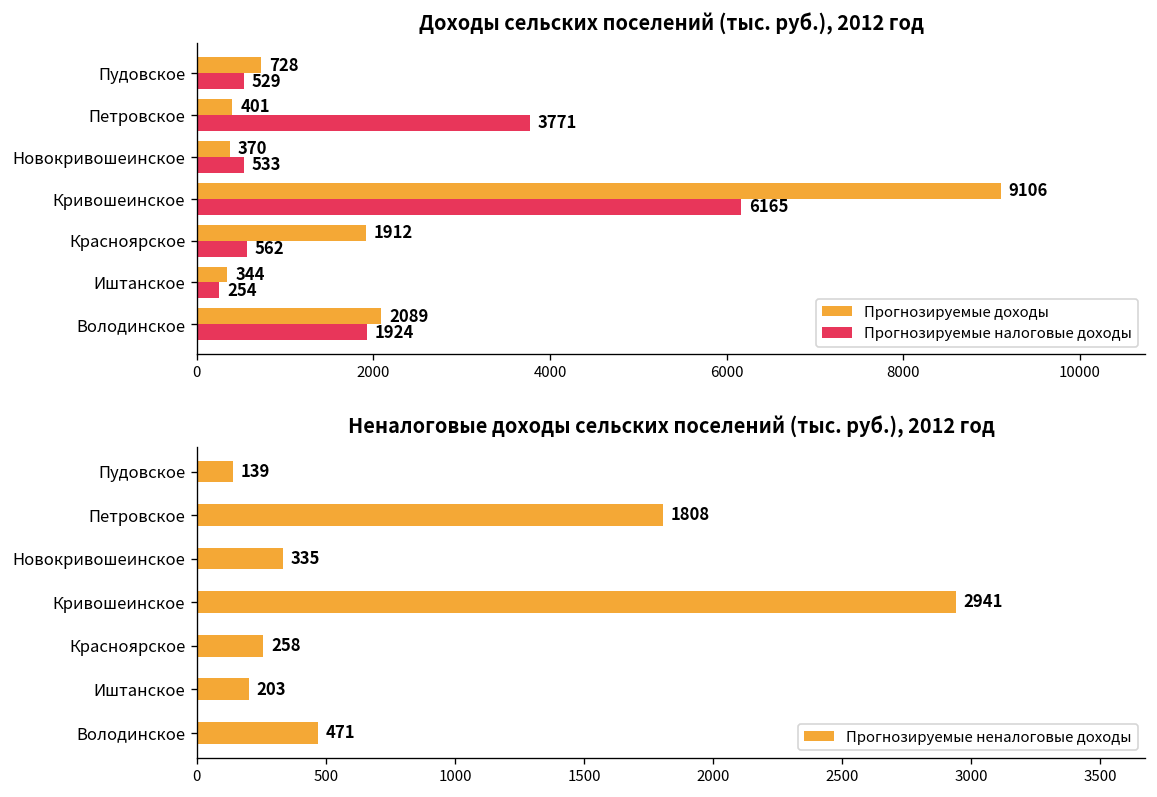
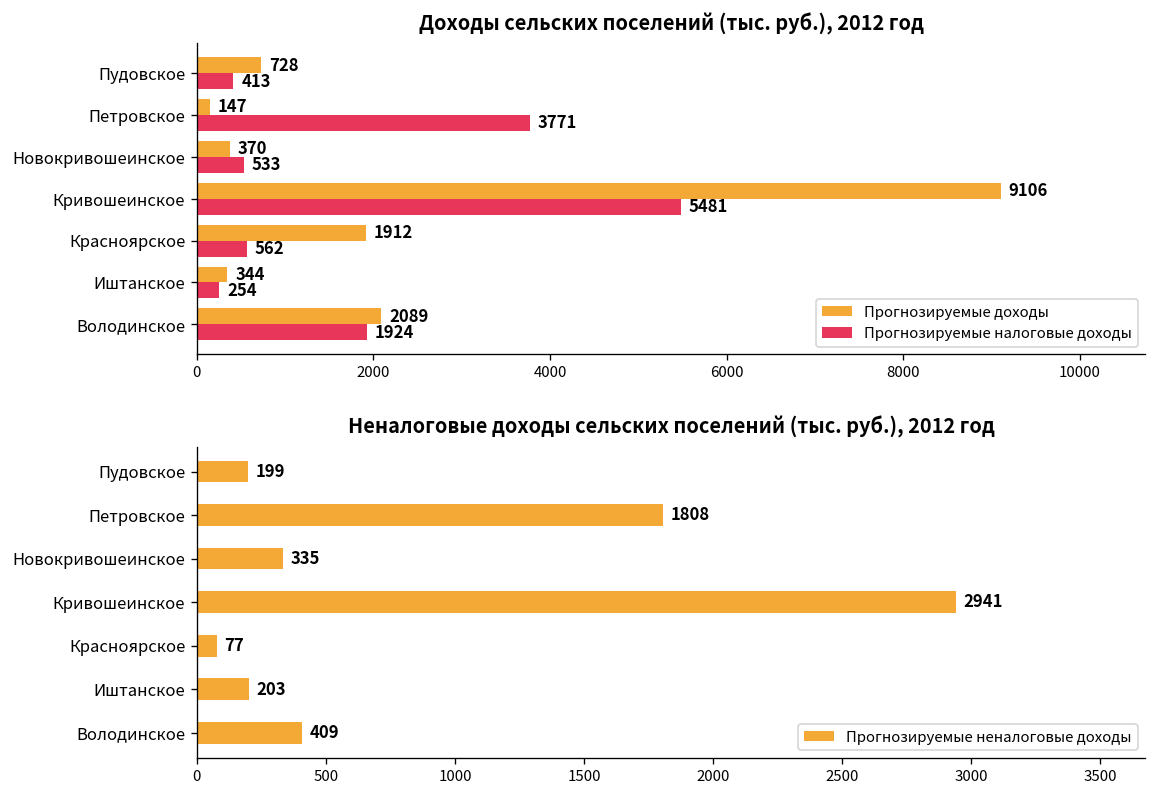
Доходы сельских поселений (тыс. руб.), 2012 год, Прогнозируемые налоговые доходы, Пудовское: 529 -> 413
Доходы сельских поселений (тыс. руб.), 2012 год, Прогнозируемые доходы, Петровское: 401 -> 147
Доходы сельских поселений (тыс. руб.), 2012 год, Прогнозируемые налоговые доходы, Кривошеинское: 6165 -> 5481
Неналоговые доходы сельских поселений (тыс. руб.), 2012 год, Пудовское: 139 -> 199
Неналоговые доходы сельских поселений (тыс. руб.), 2012 год, Красноярское: 258 -> 77
Неналоговые доходы сельских поселений (тыс. руб.), 2012 год, Володинское: 471 -> 409
